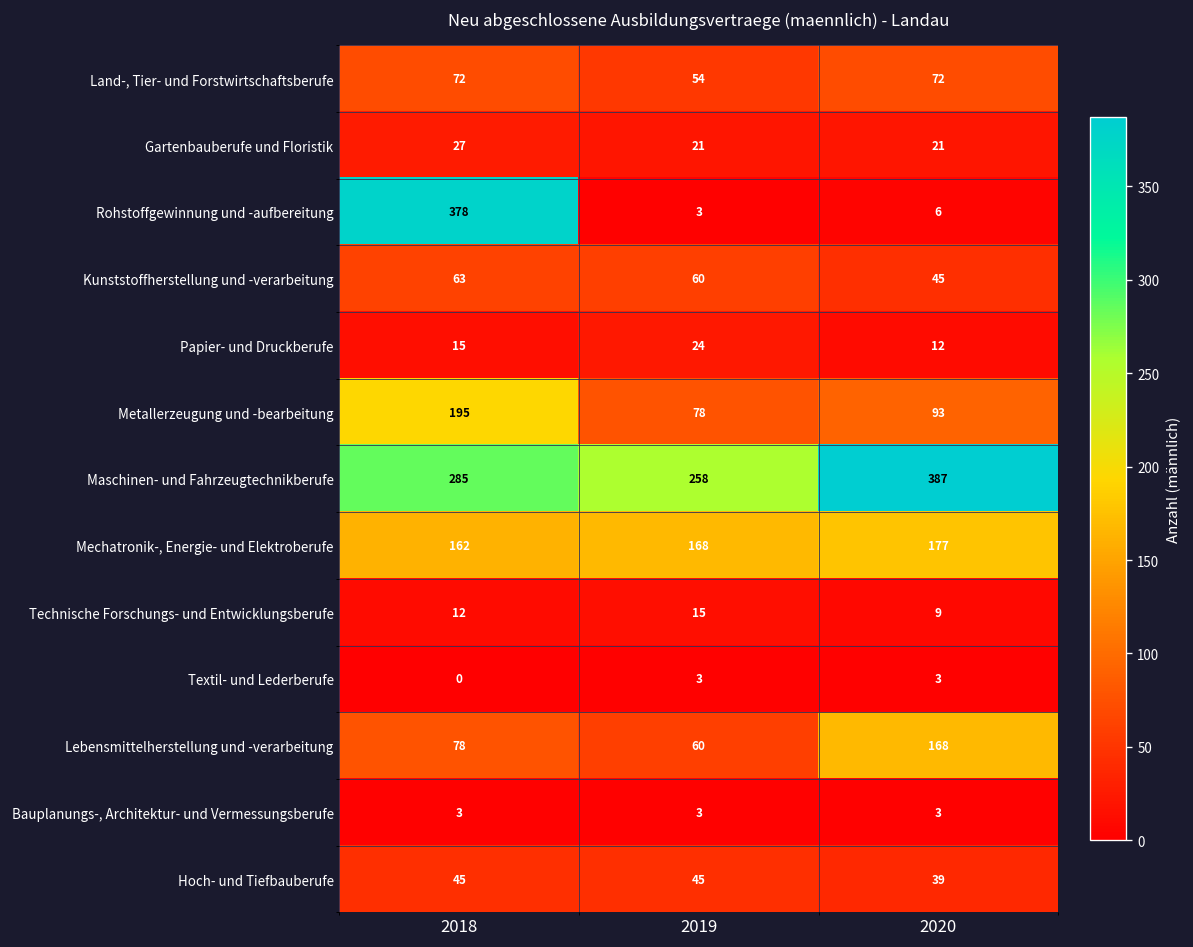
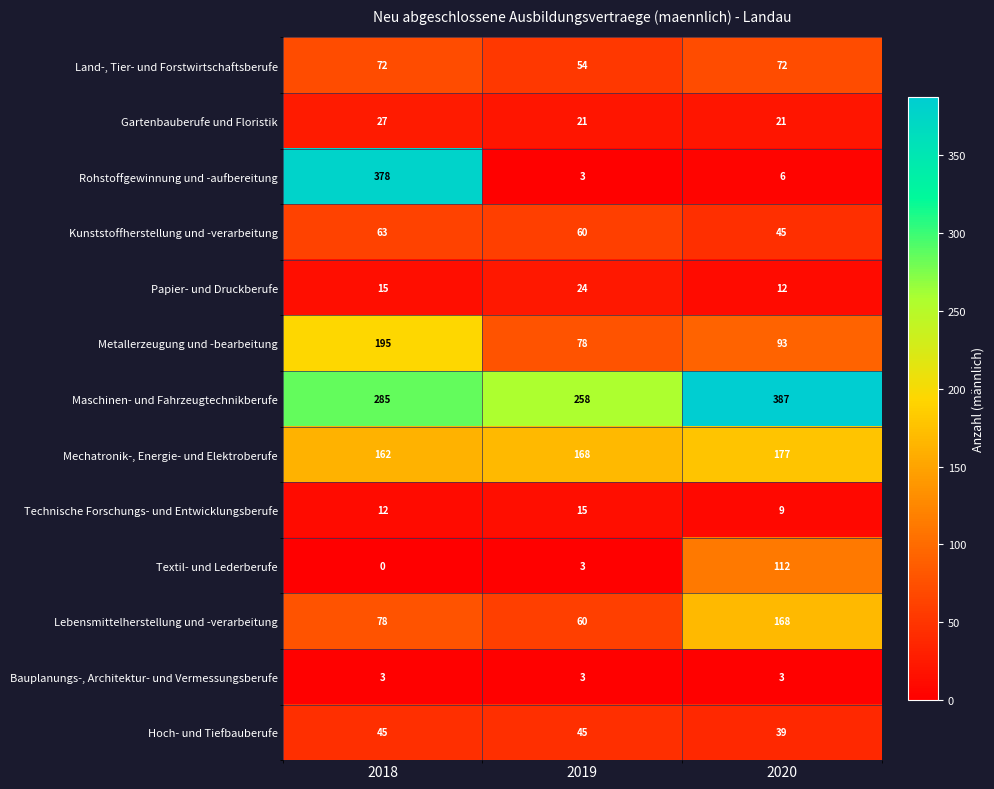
Textil- und Lederberufe, 2020: 3 -> 112
